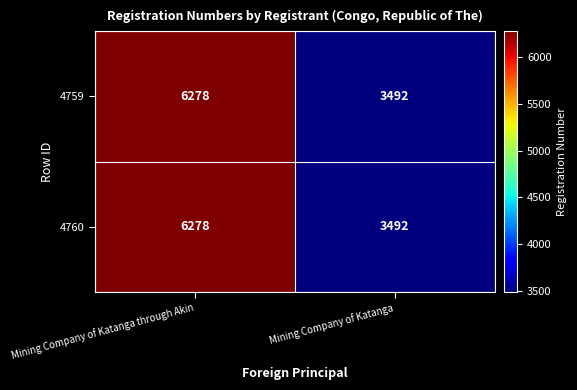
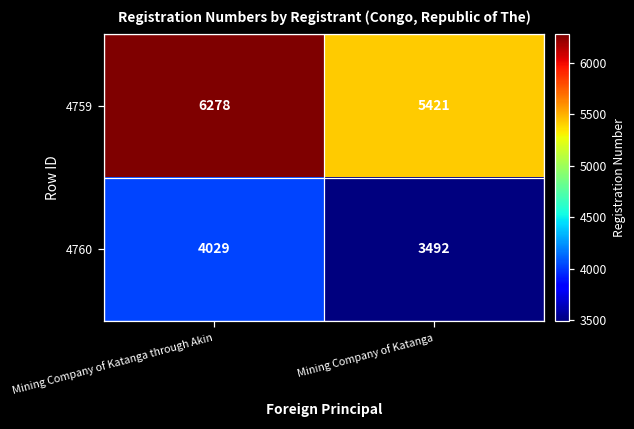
4759, Mining Company of Katanga: 3492 -> 5421
4760, Mining Company of Katanga through Akin: 6278 -> 4029
